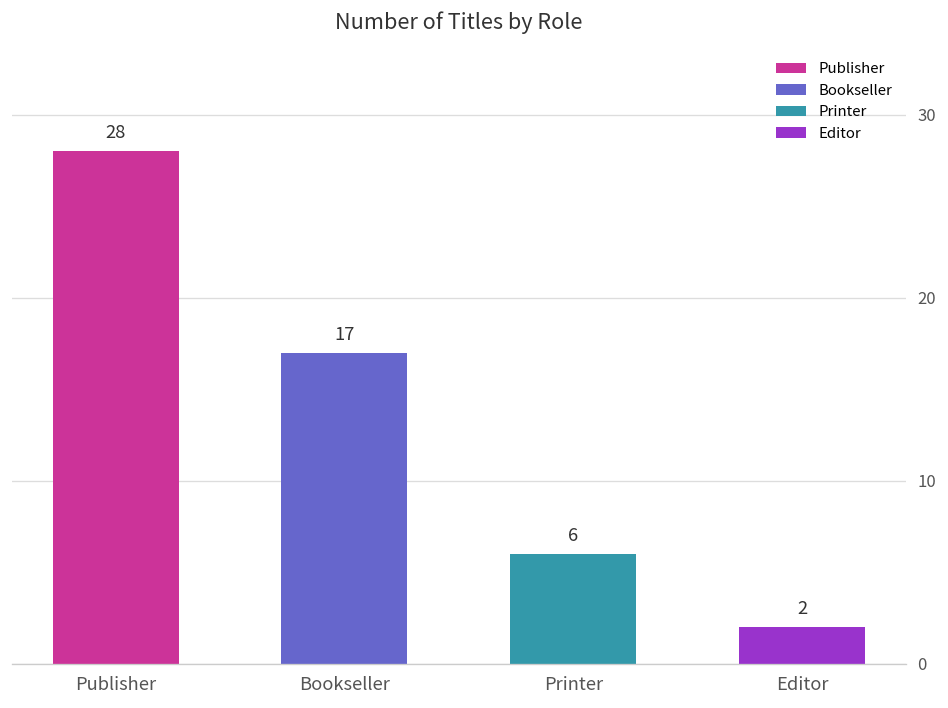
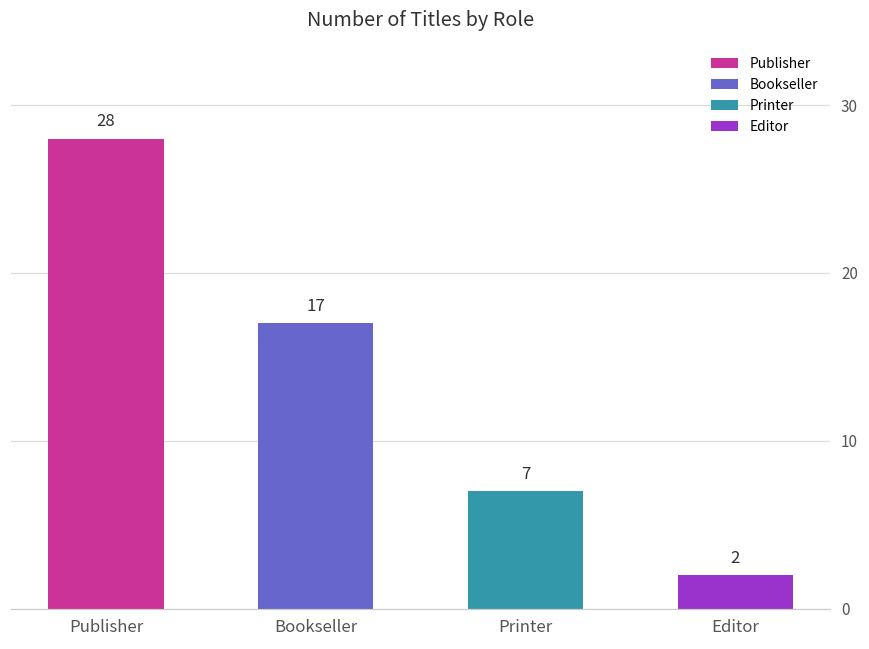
Printer: 6 -> 7
